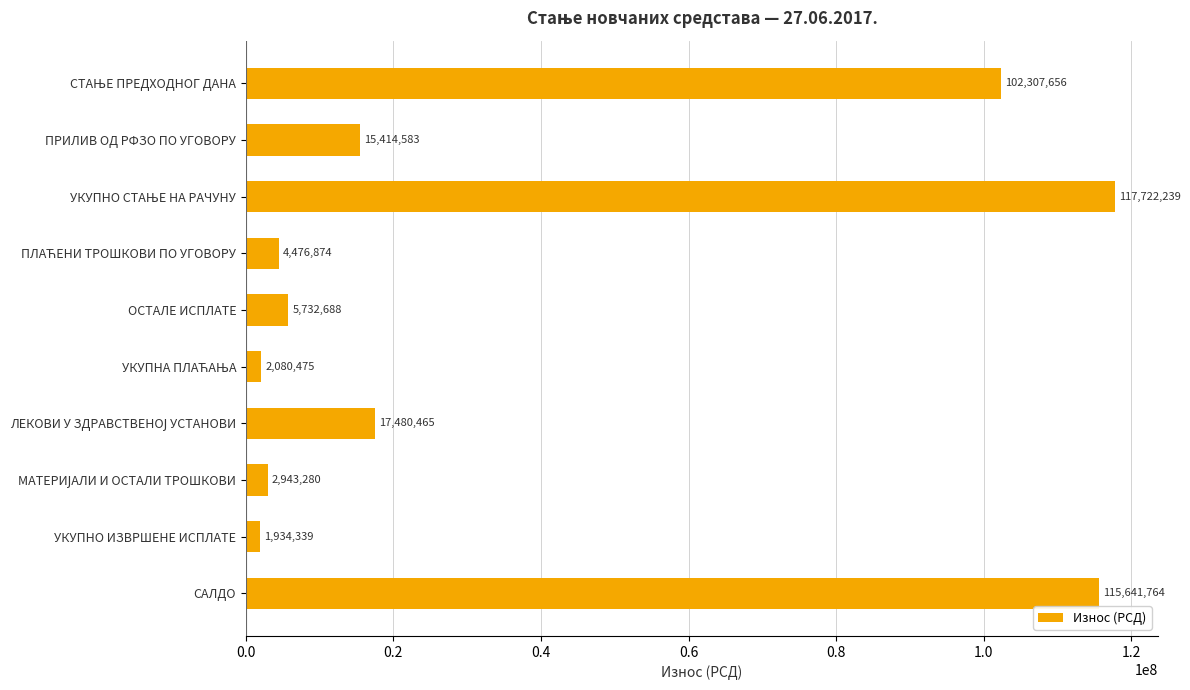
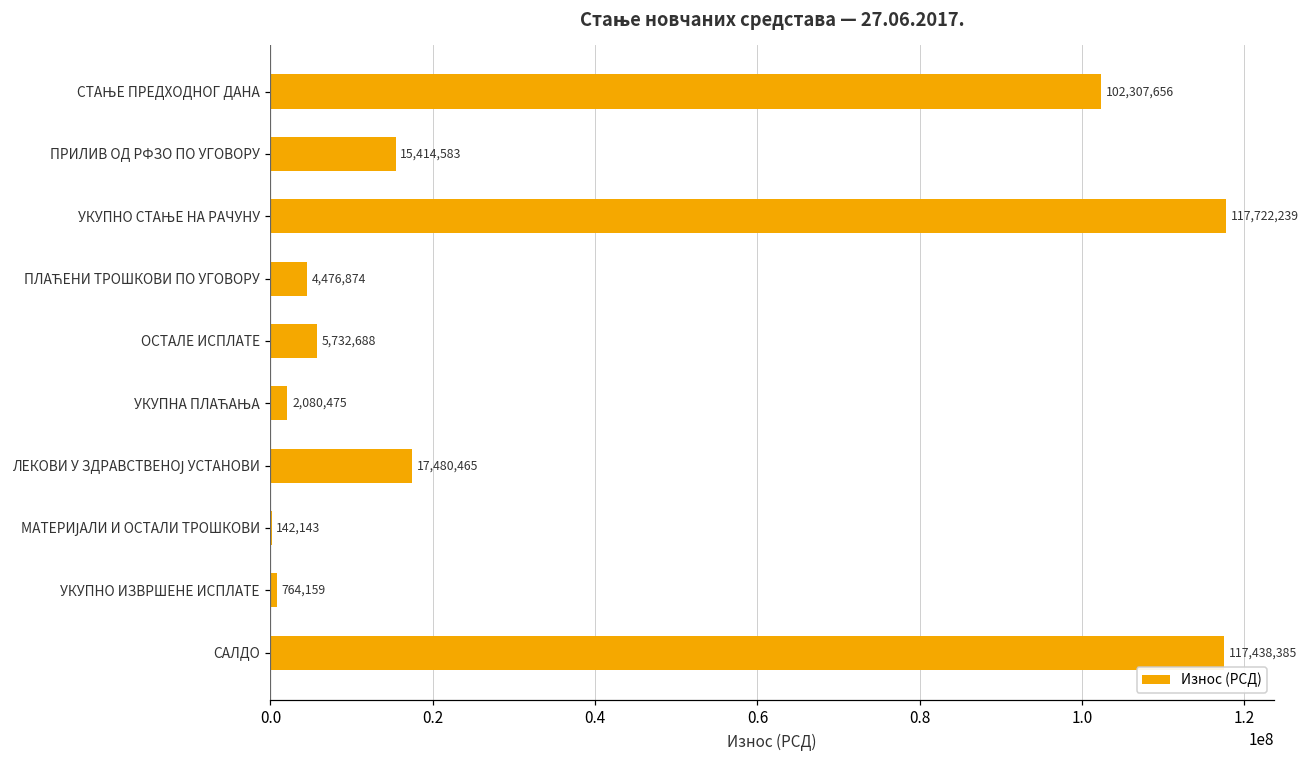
МАТЕРИЈАЛИ И ОСТАЛИ ТРОШКОВИ: 2,943,280 -> 142,143
УКУПНО ИЗВРШЕНЕ ИСПЛАТЕ: 1,934,339 -> 764,159
САЛДО: 115,641,764 -> 117,438,385
